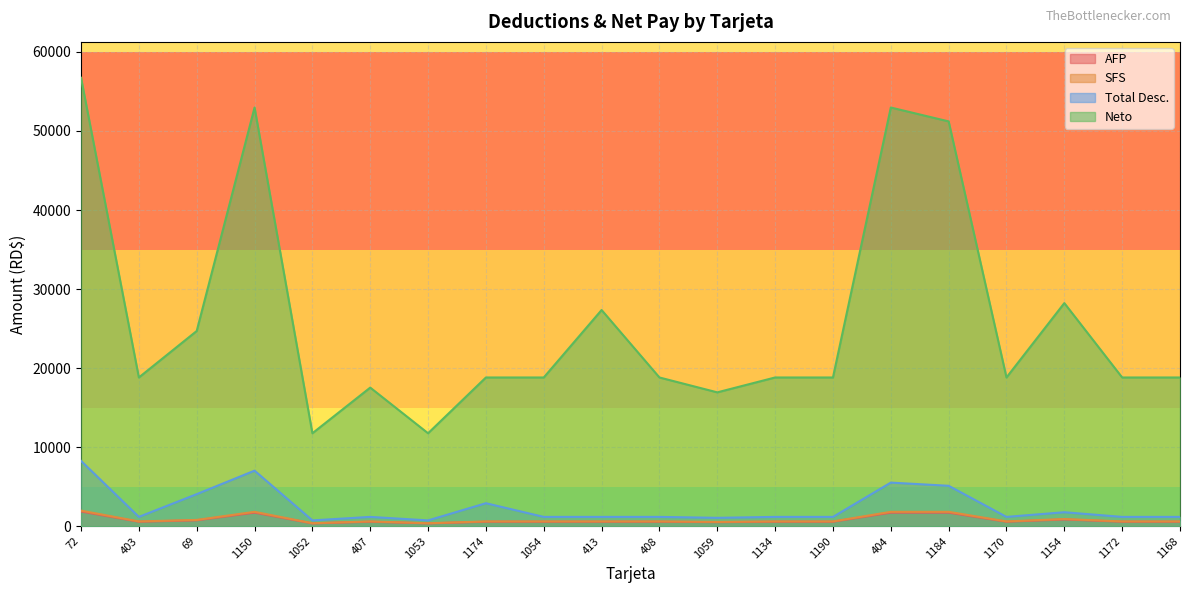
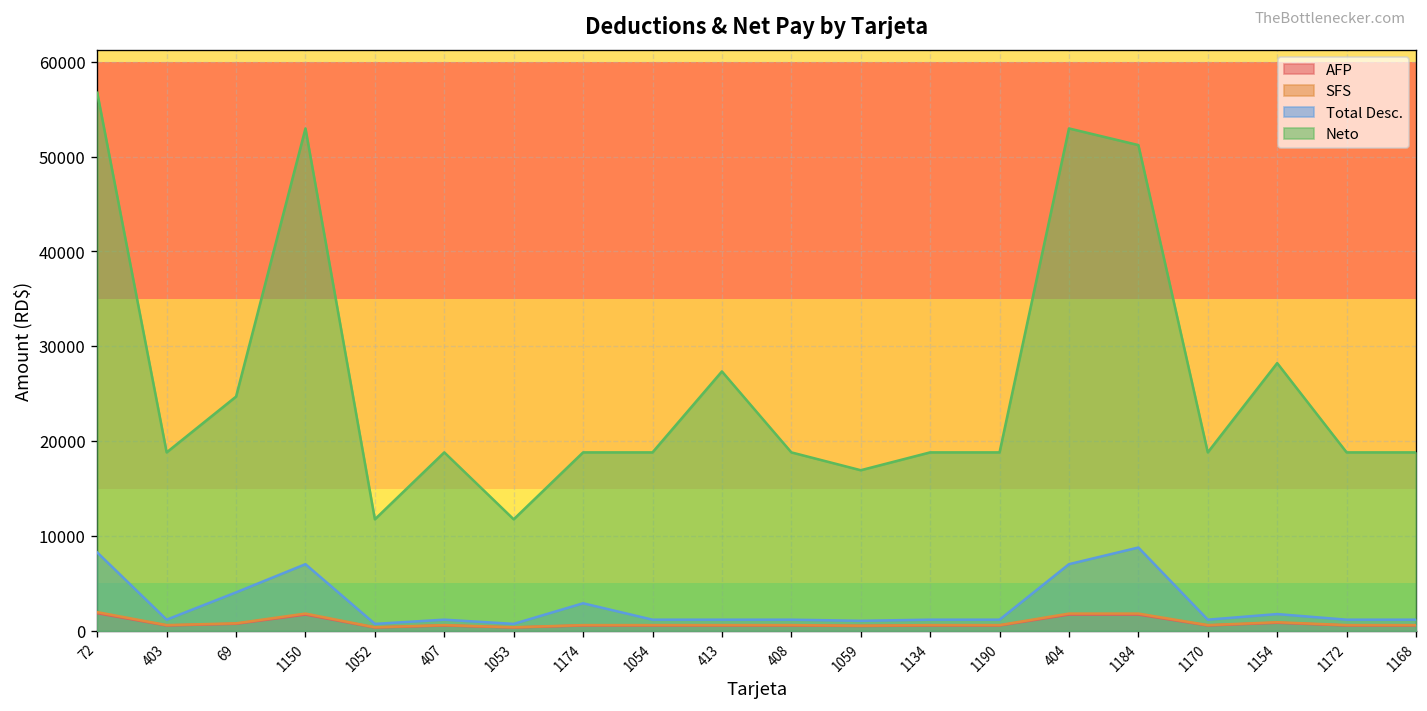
Neto, 407: 18000 -> 19000
Total Desc., 404: 6000 -> 7000
Total Desc., 1184: 5000 -> 9000
